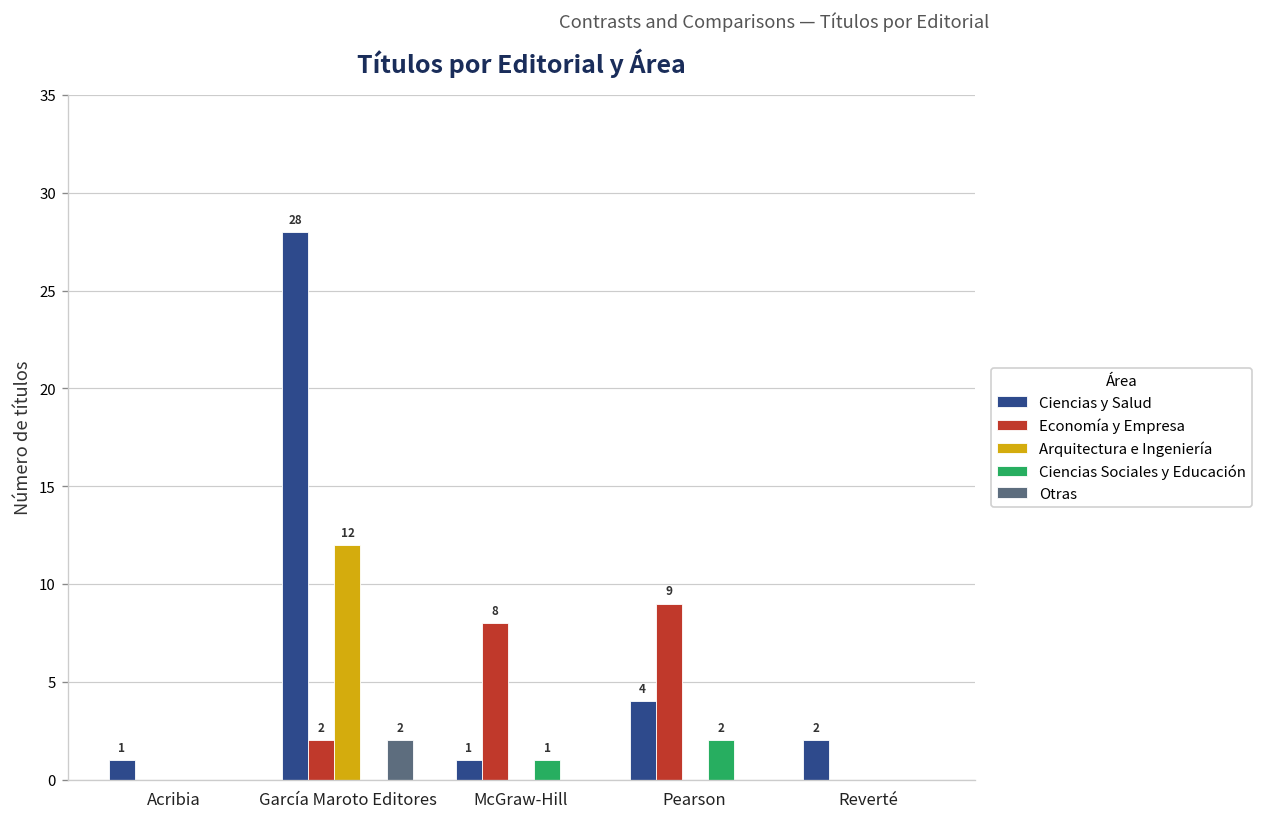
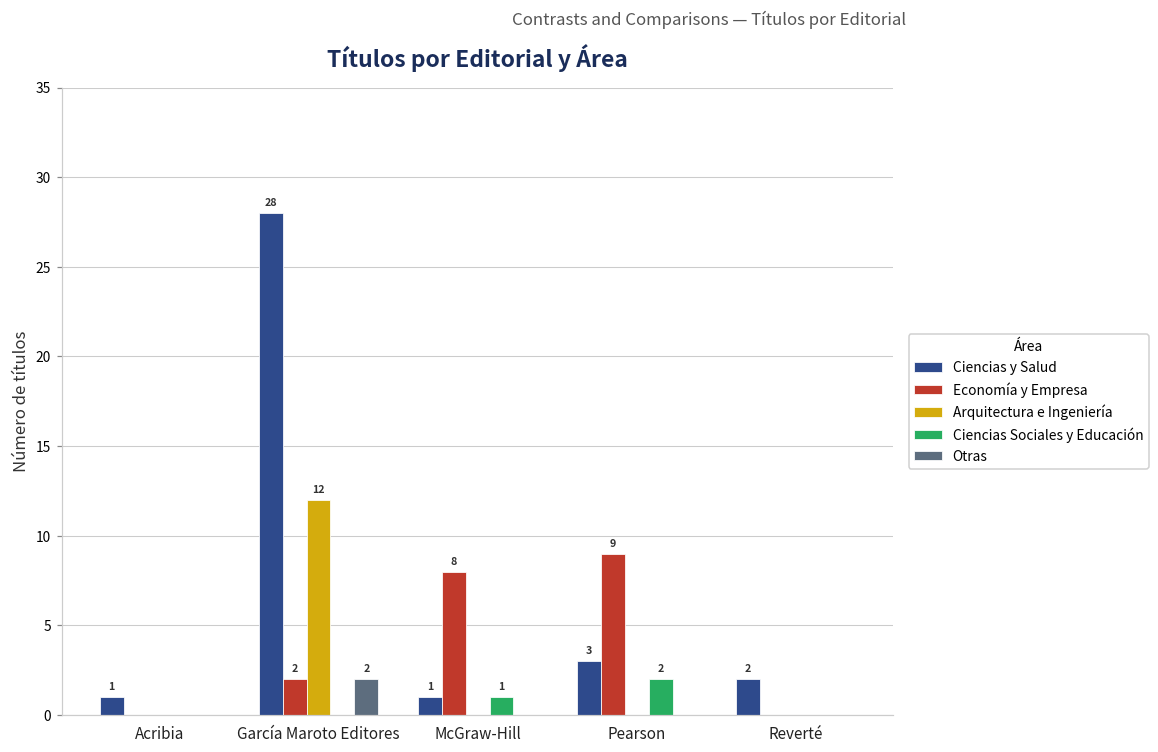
Ciencias y Salud, Pearson: 4 -> 3
